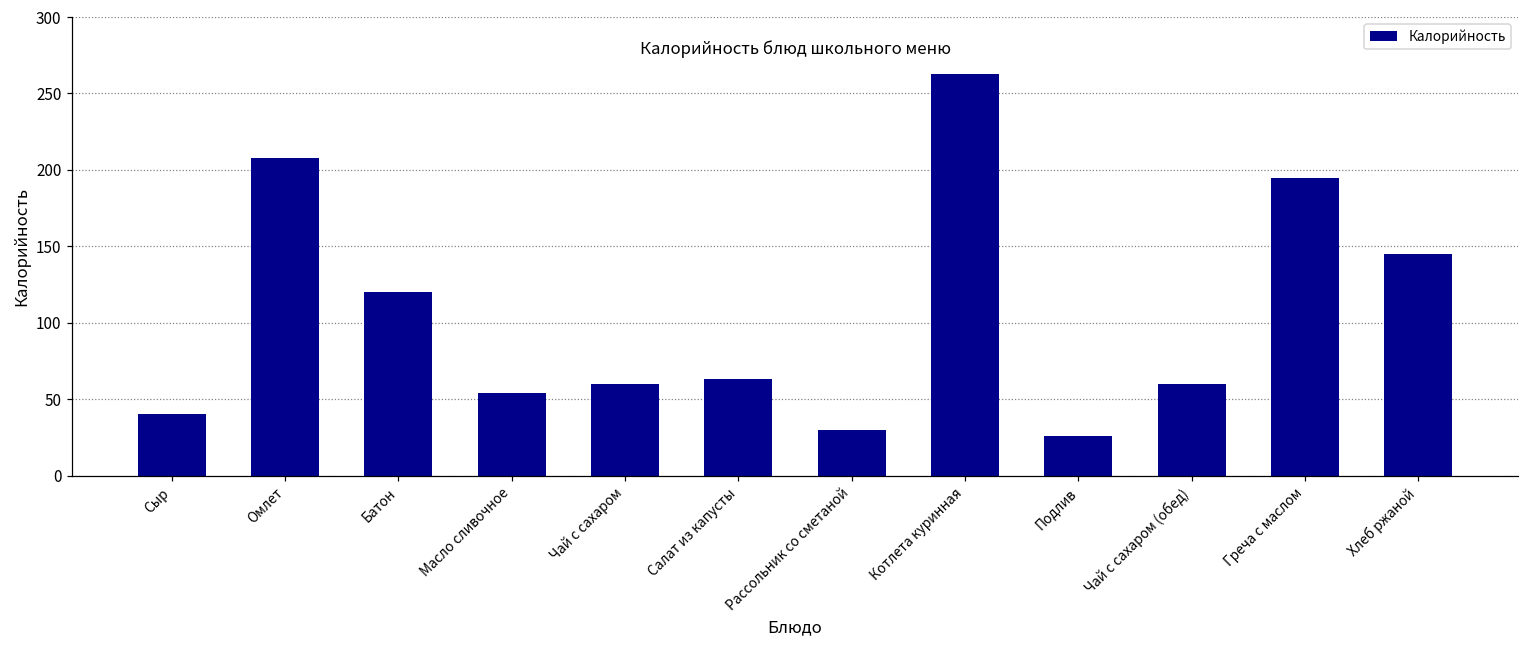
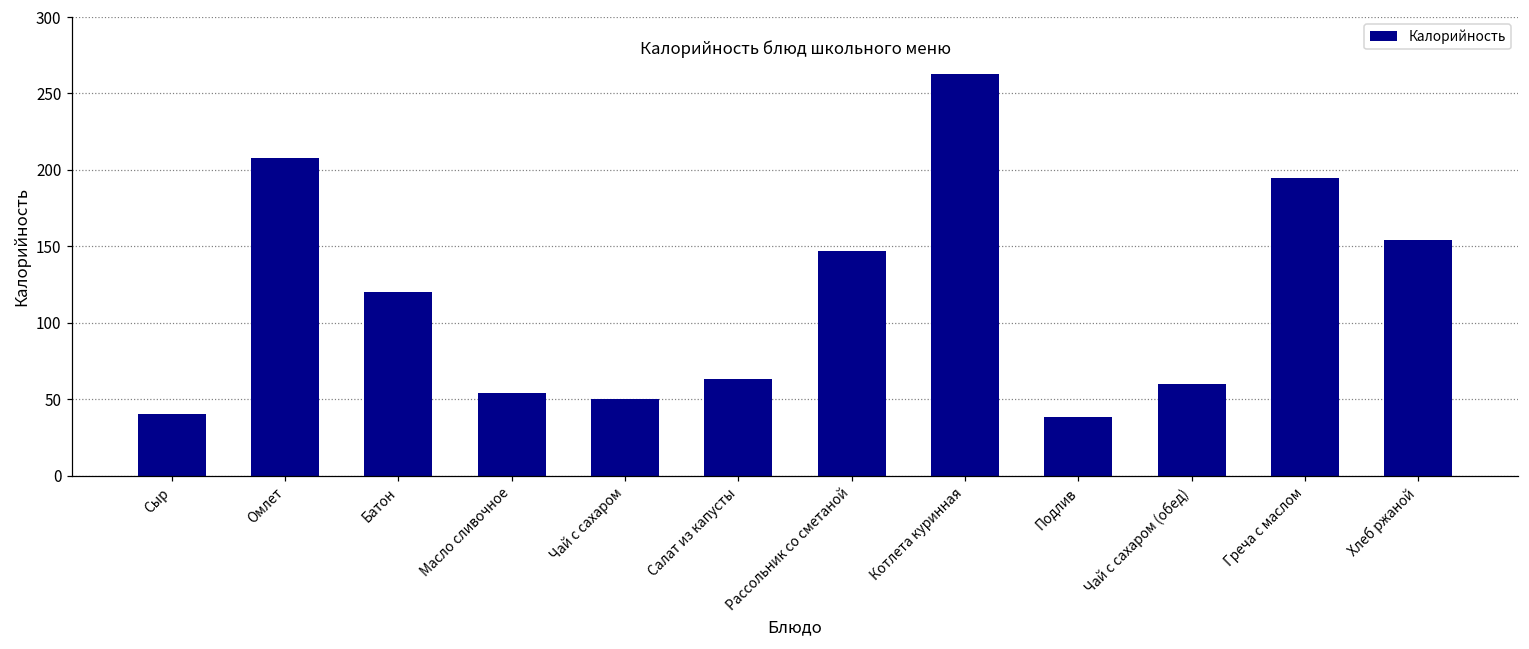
Чай с сахаром: 60 -> 50
Рассольник со сметаной: 30 -> 147
Подлив: 26 -> 38
Хлеб ржаной: 145 -> 154
